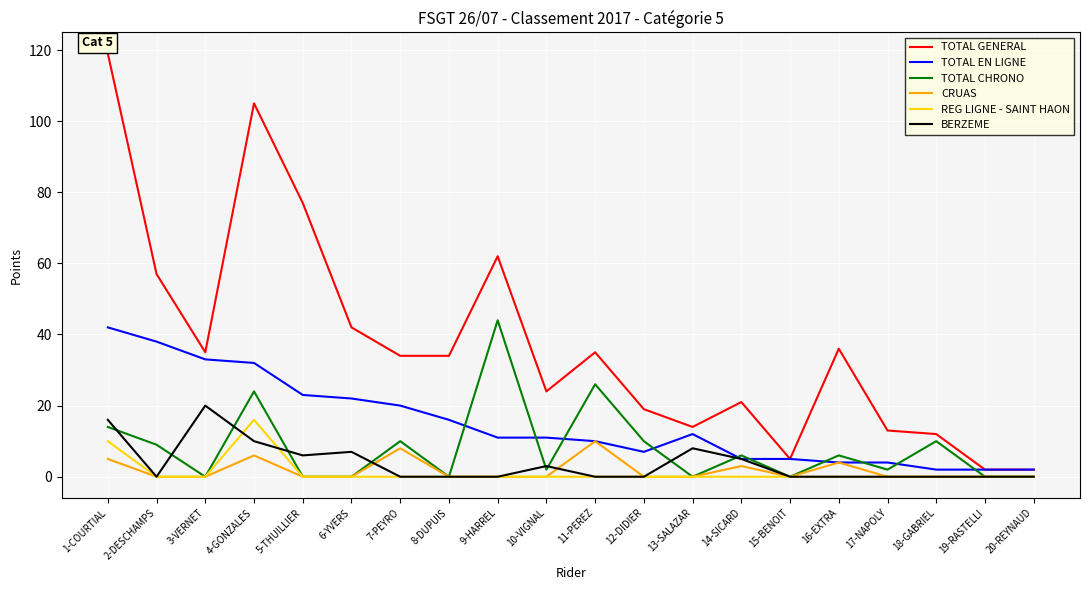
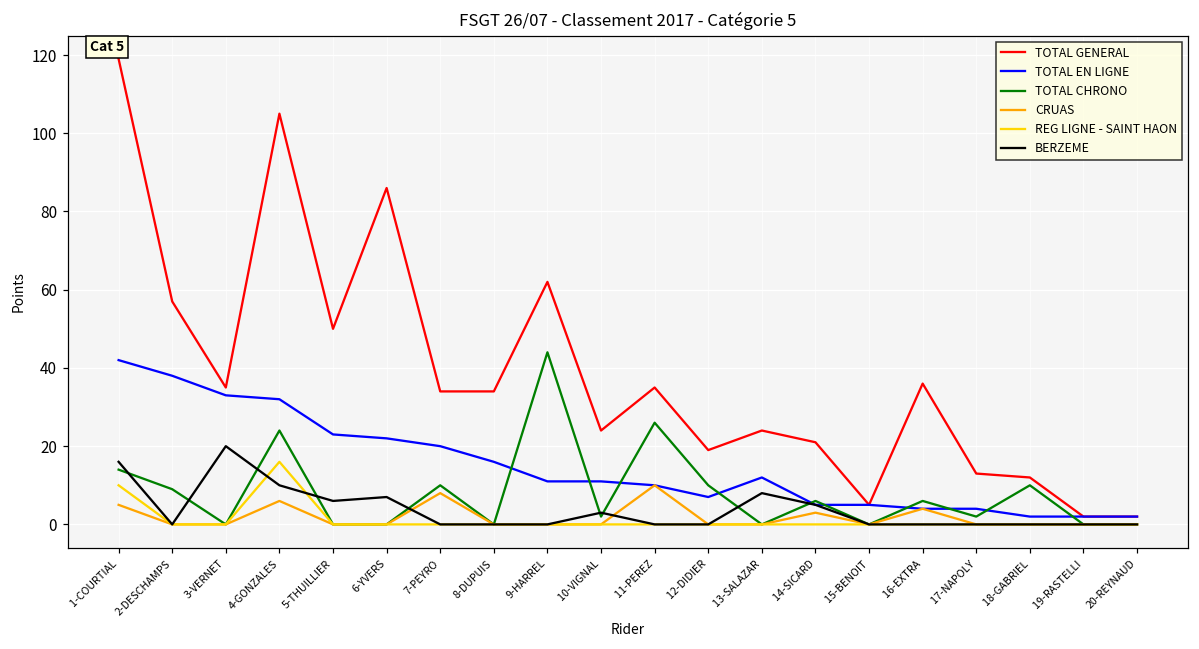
TOTAL GENERAL, 5-THUILLIER: 77 -> 50
TOTAL GENERAL, 6-YVERS: 42 -> 86
TOTAL GENERAL, 13-SALAZAR: 14 -> 24
